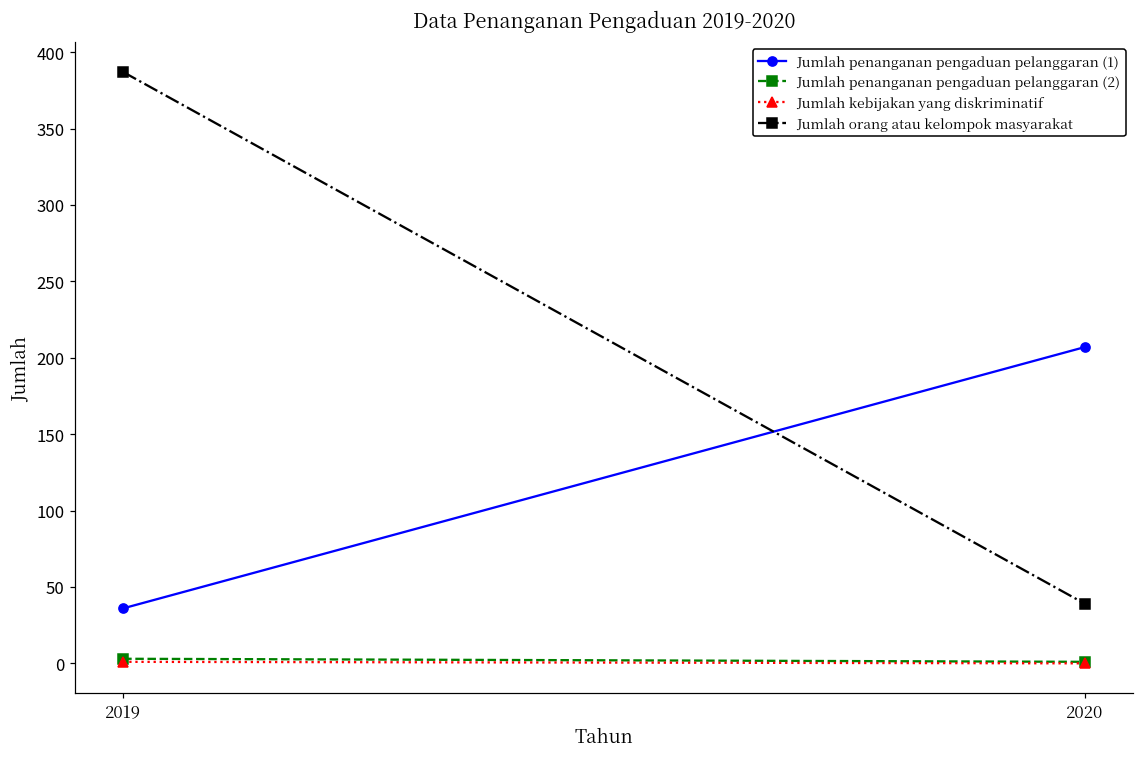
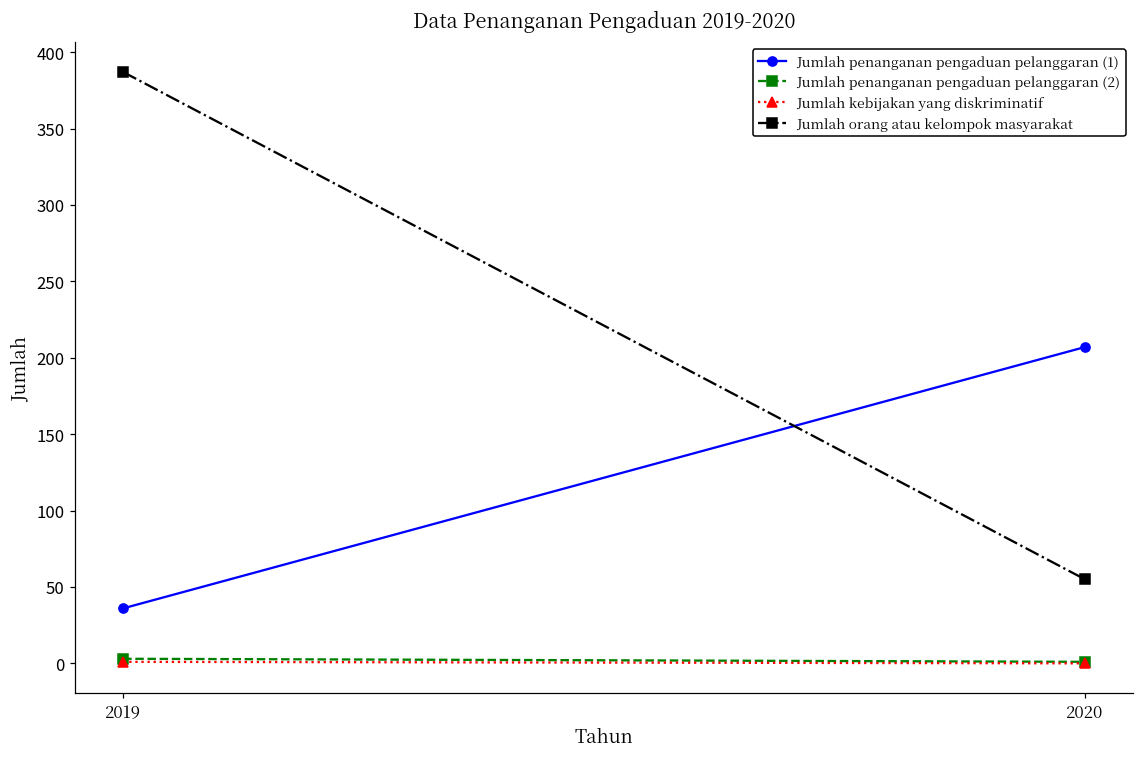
Jumlah orang atau kelompok masyarakat, 2020: 39 -> 55
